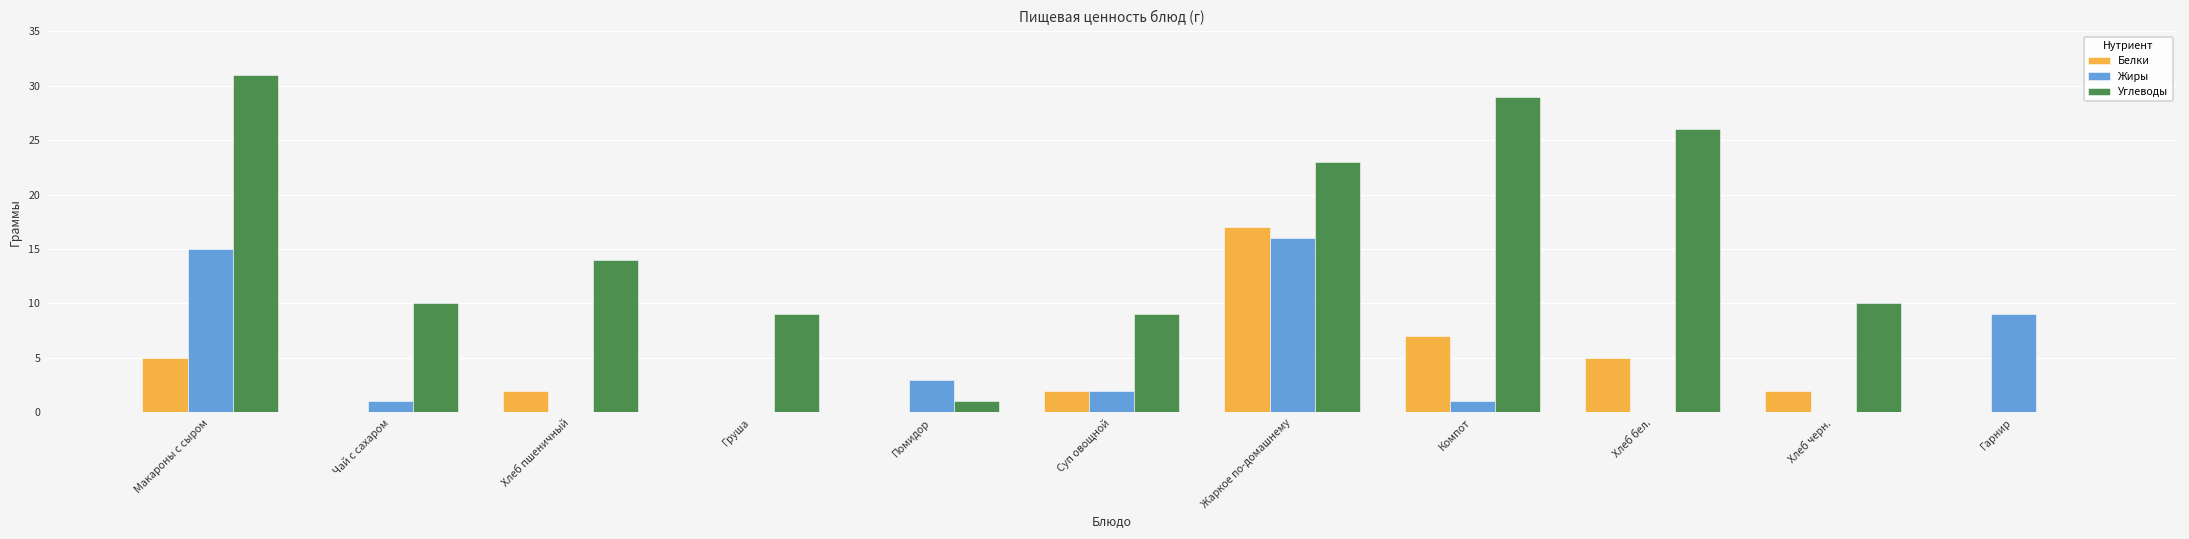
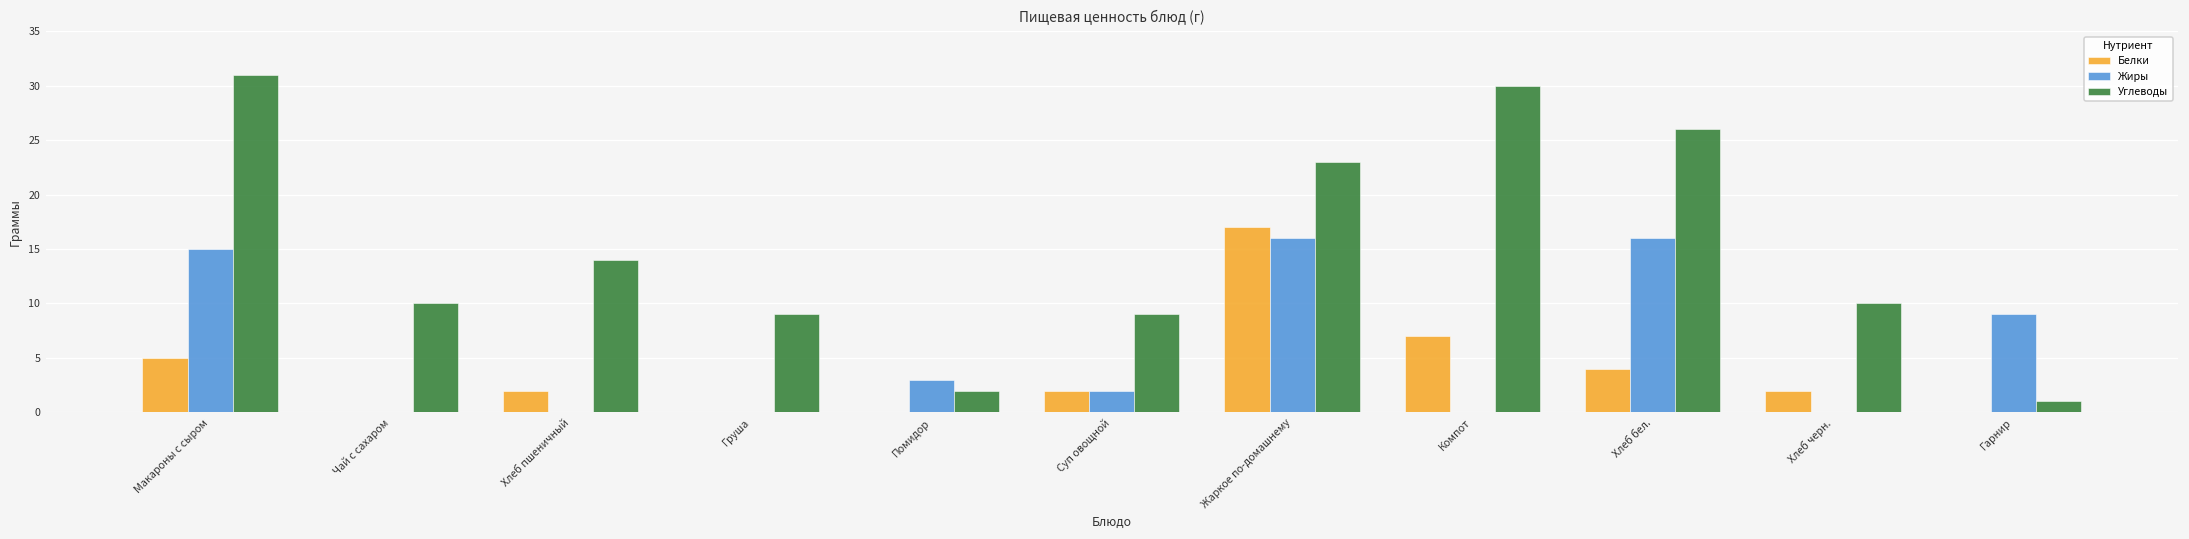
Жиры, Чай с сахаром: 1 -> 0
Углеводы, Помидор: 1 -> 2
Жиры, Компот: 1 -> 0
Углеводы, Компот: 29 -> 30
Белки, Хлеб бел.: 5 -> 4
Жиры, Хлеб бел.: 0 -> 16
Углеводы, Гарнир: 0 -> 1
